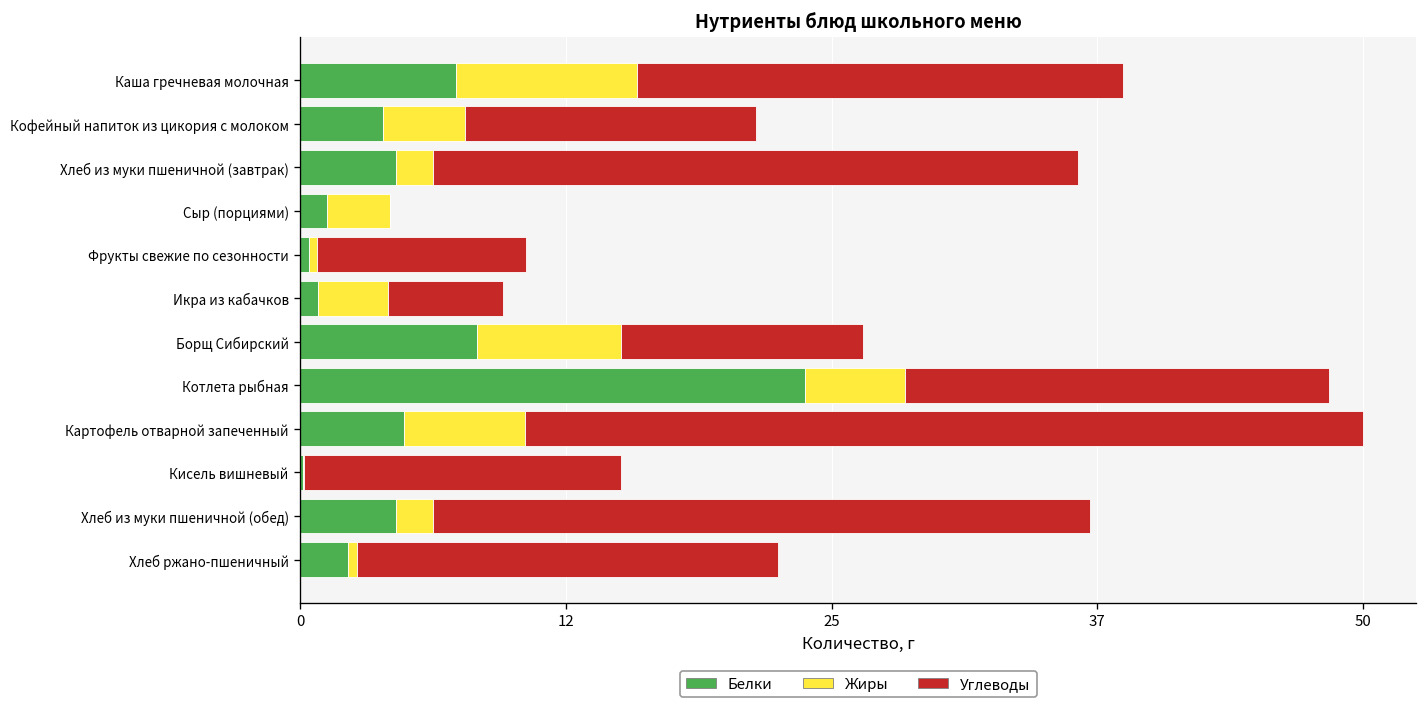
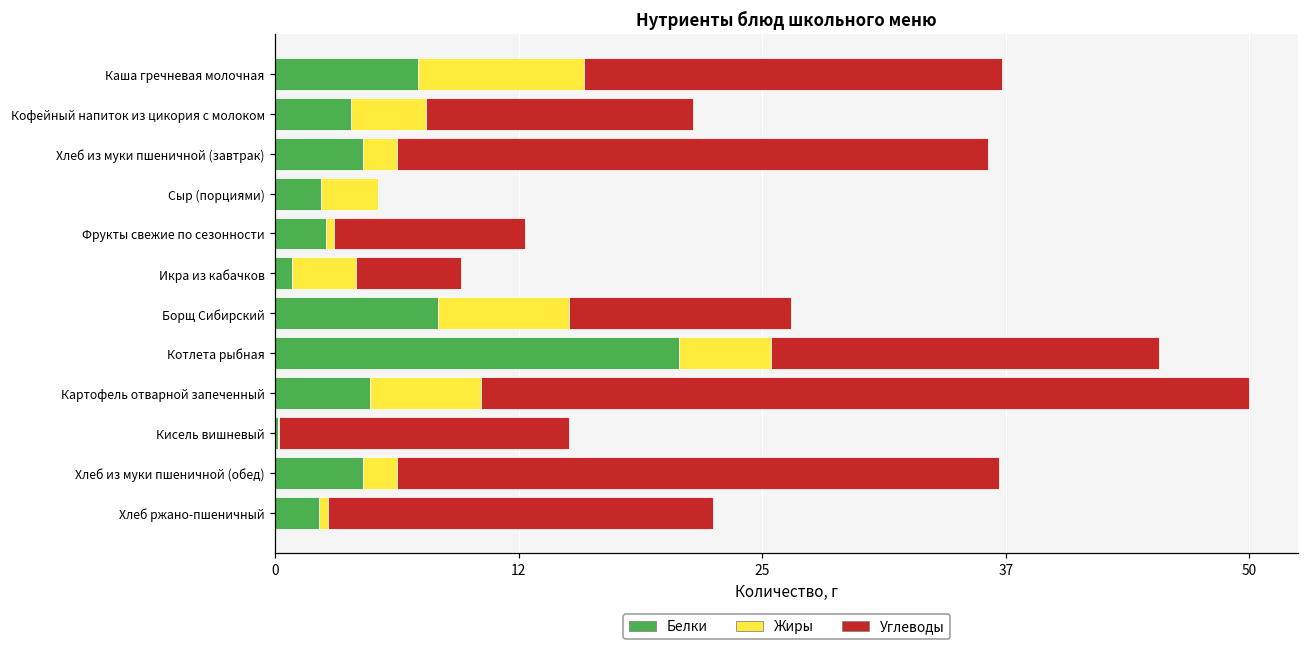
Углеводы, Каша гречневая молочная: 22.8 -> 21.4
Белки, Сыр (порциями): 1.3 -> 2.3
Белки, Фрукты свежие по сезонности: 0.4 -> 2.6
Белки, Котлета рыбная: 23.7 -> 20.7
